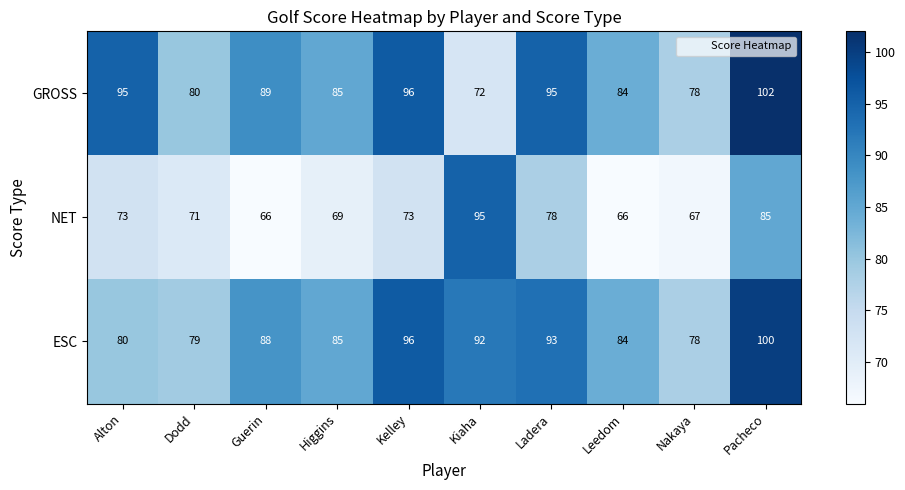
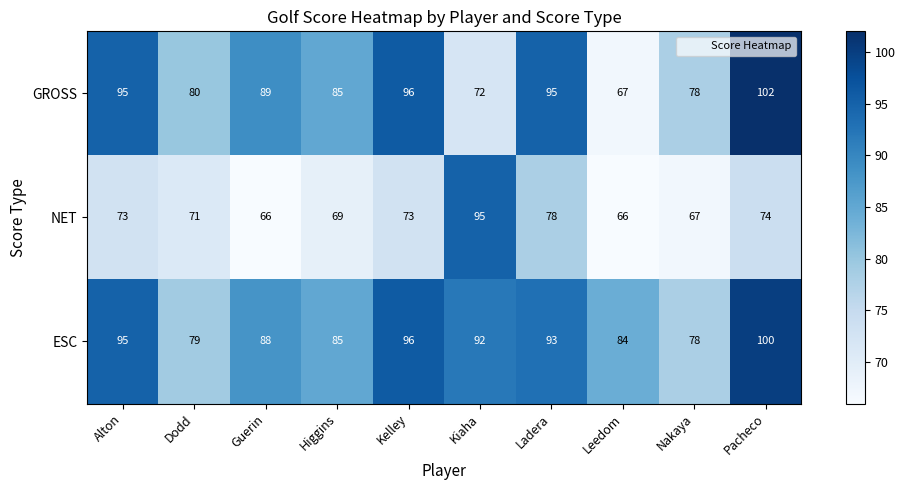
GROSS, Leedom: 84 -> 67
NET, Pacheco: 85 -> 74
ESC, Alton: 80 -> 95
